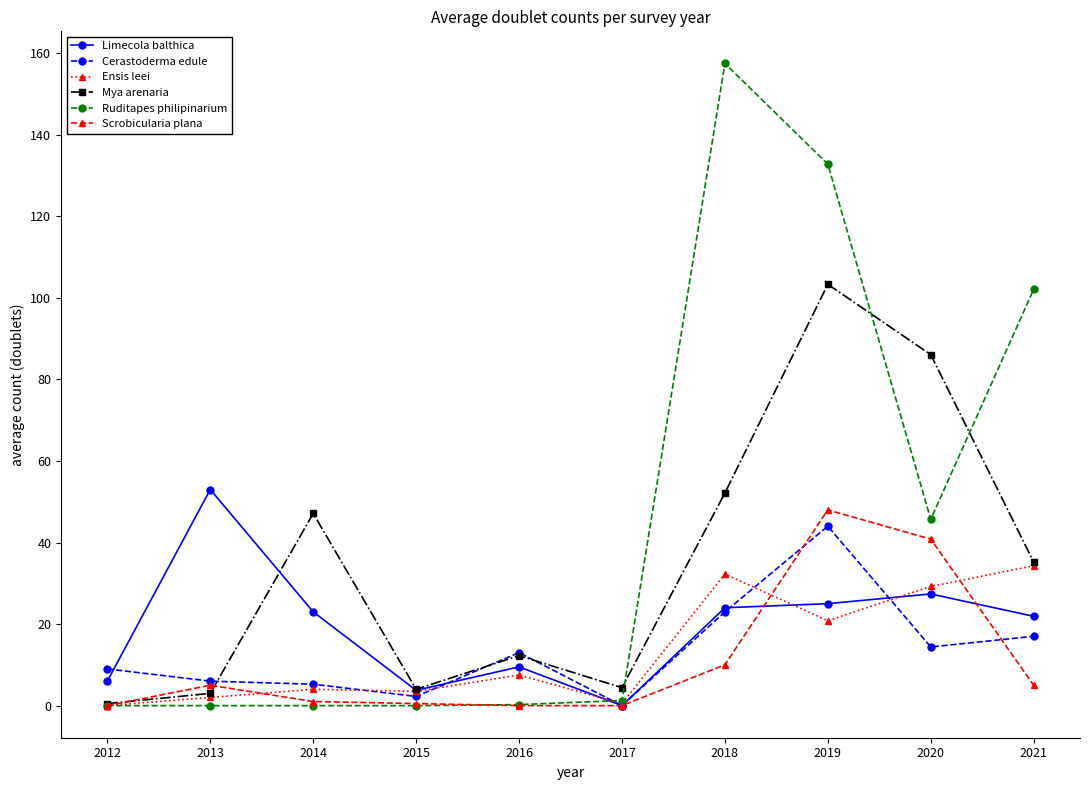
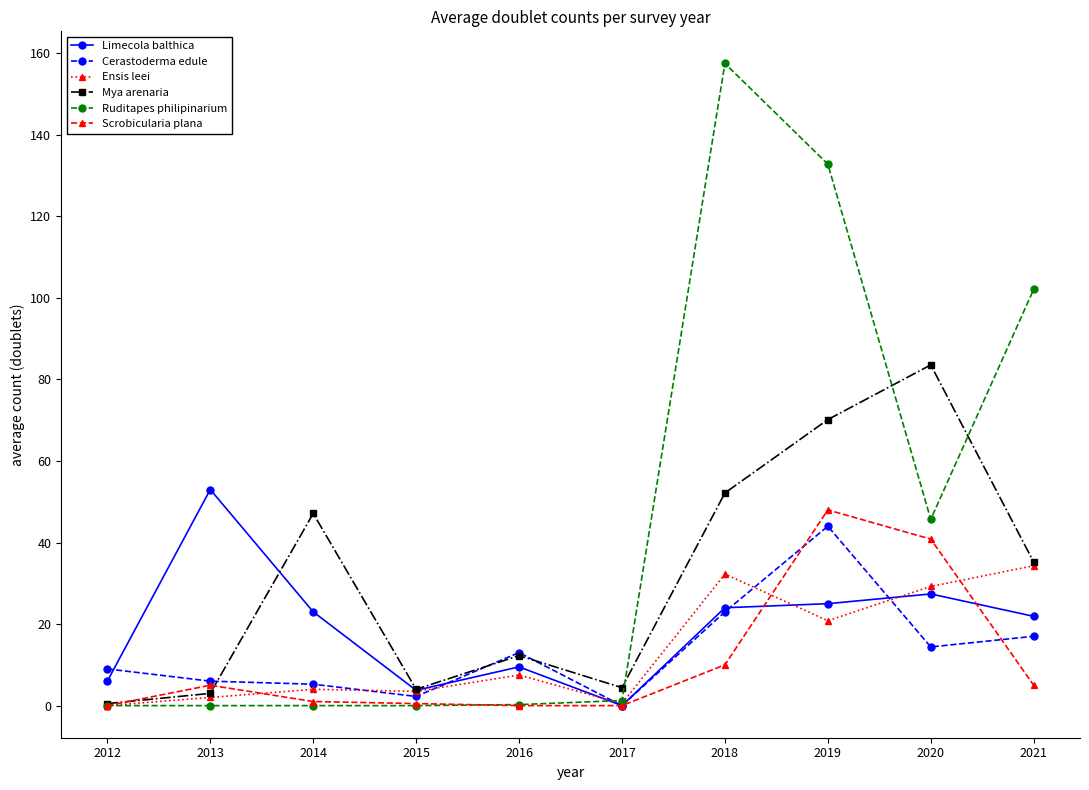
Mya arenaria, 2019: 103 -> 70
Mya arenaria, 2020: 86 -> 84
